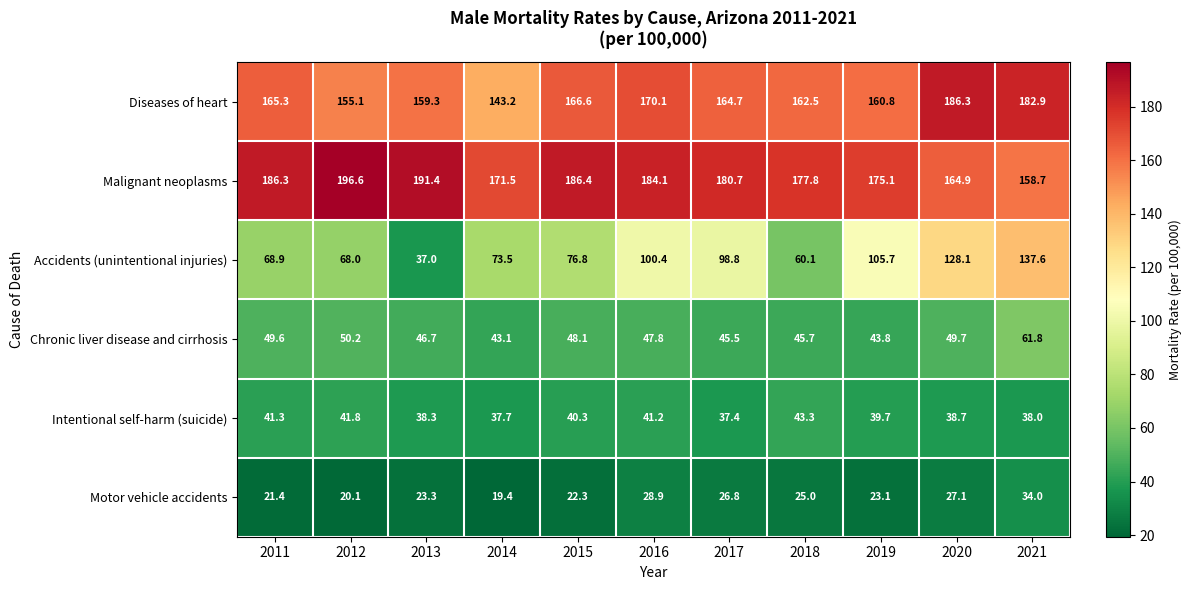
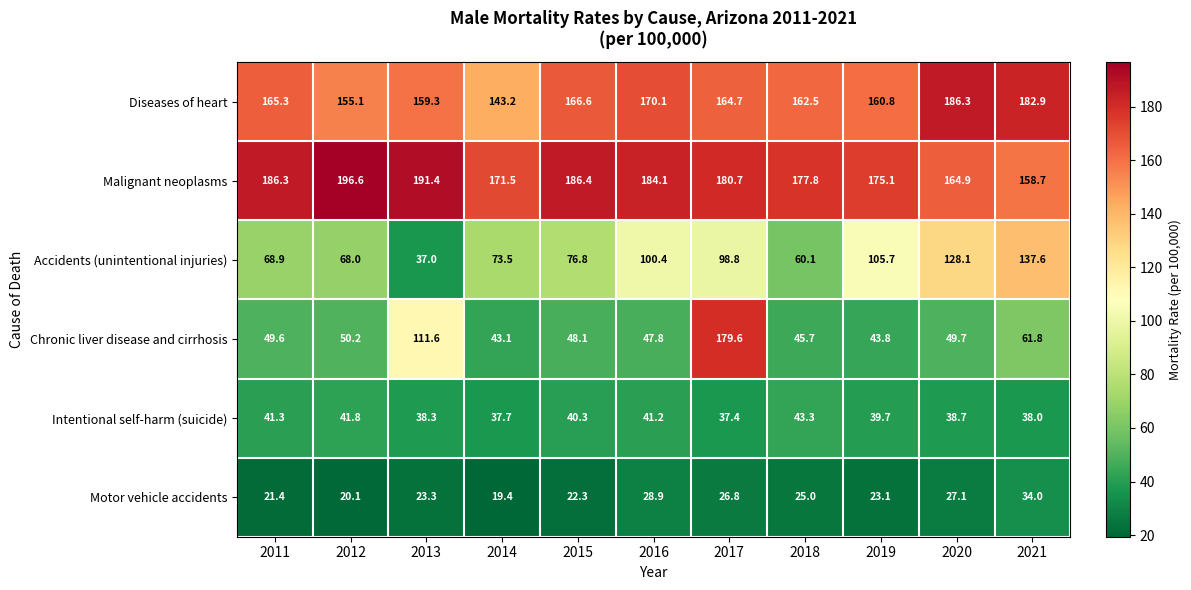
Chronic liver disease and cirrhosis, 2013: 46.7 -> 111.6
Chronic liver disease and cirrhosis, 2017: 45.5 -> 179.6
